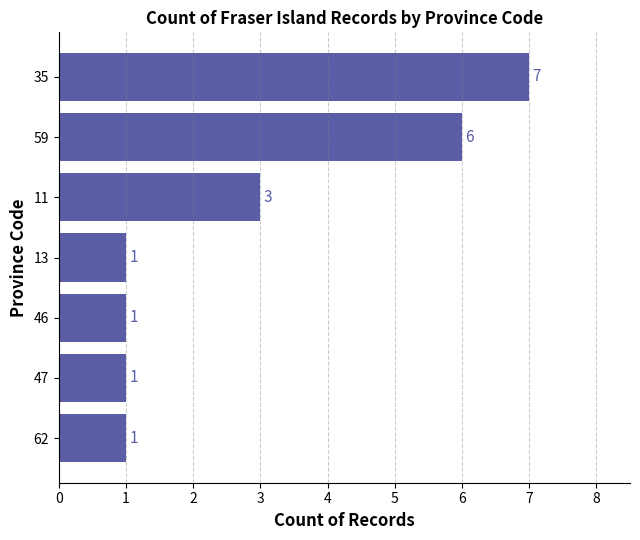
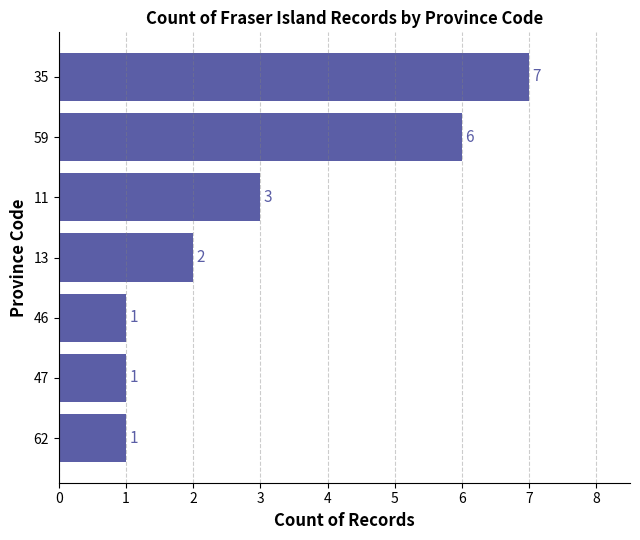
13: 1 -> 2
